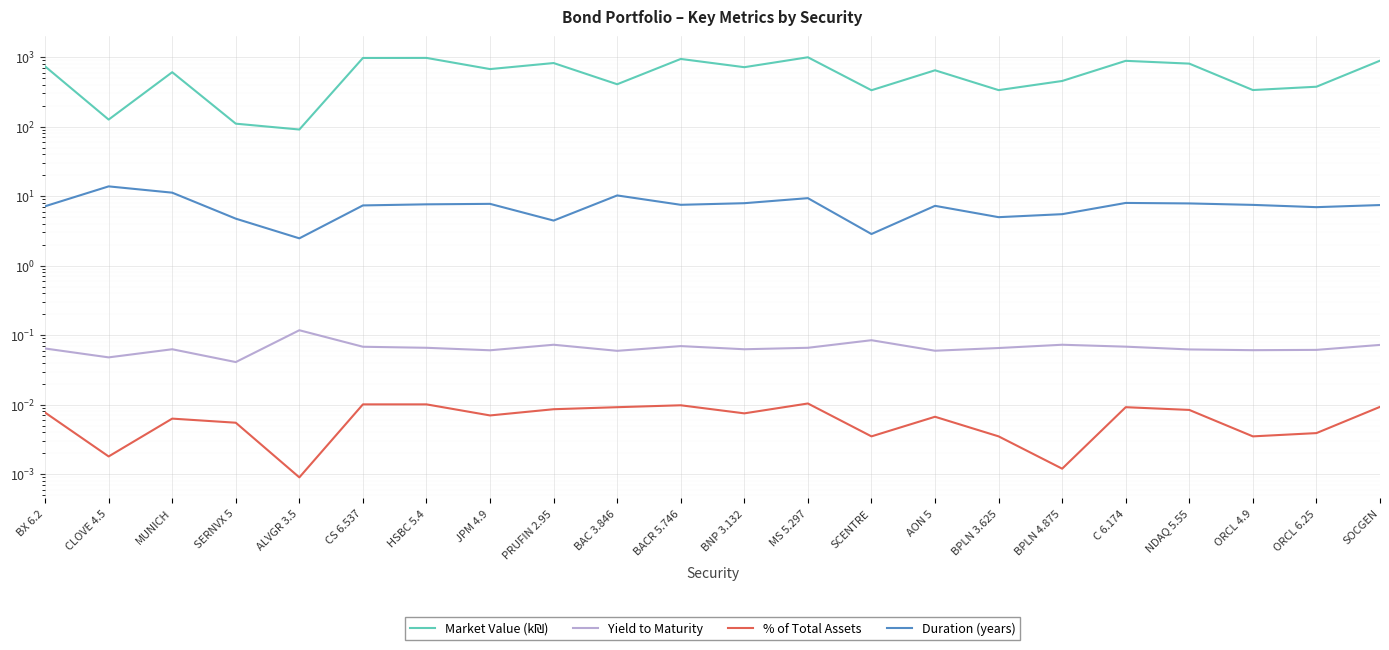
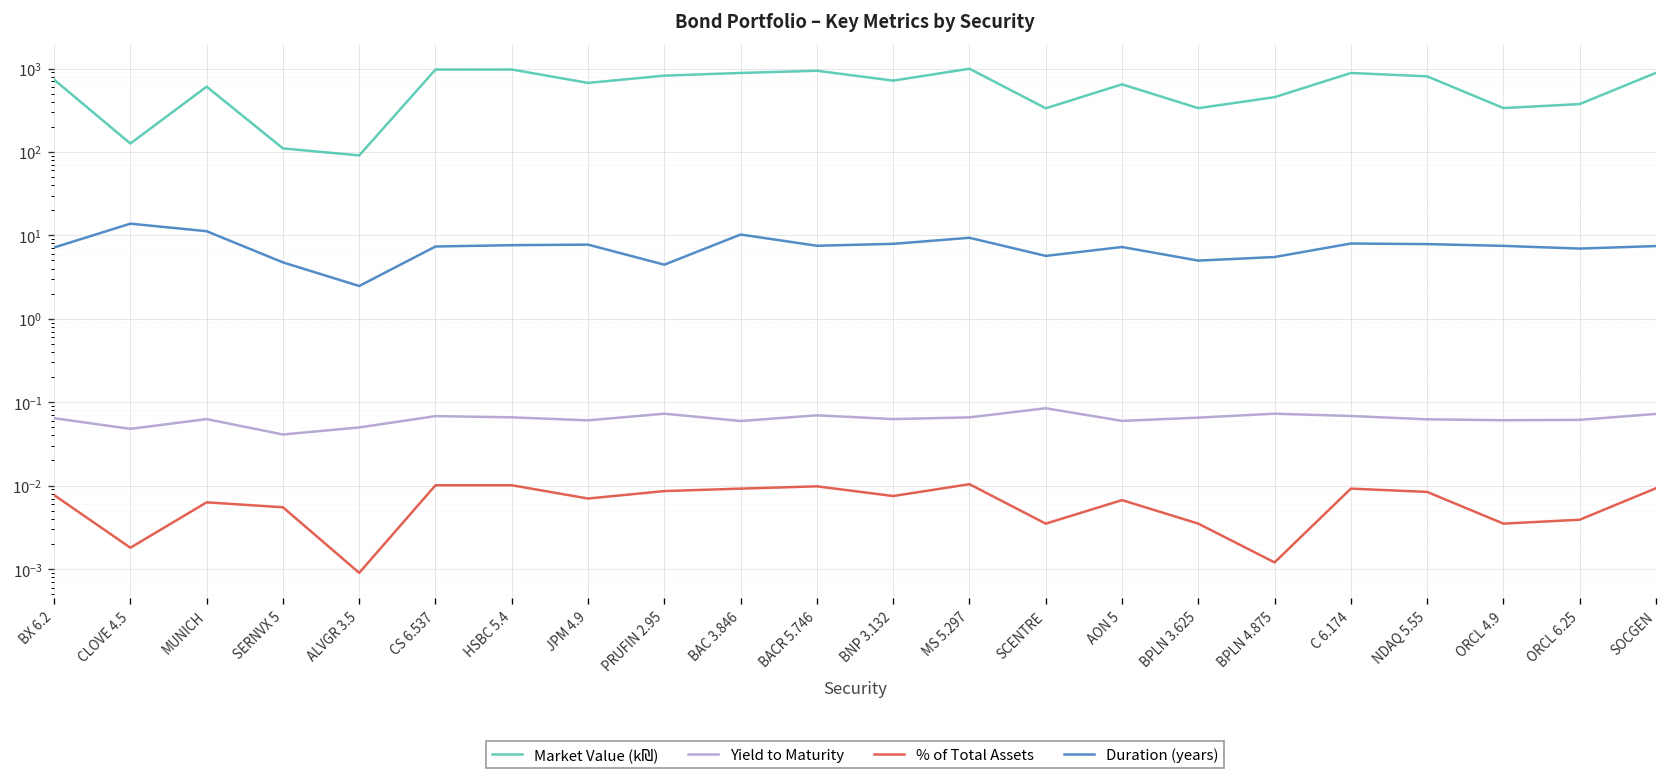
Yield to Maturity, ALVGR 3.5: 0.12 -> 0.05
Market Value (k₪), BAC 3.846: 400 -> 900
Duration (years), SCENTRE: 2.9 -> 6
